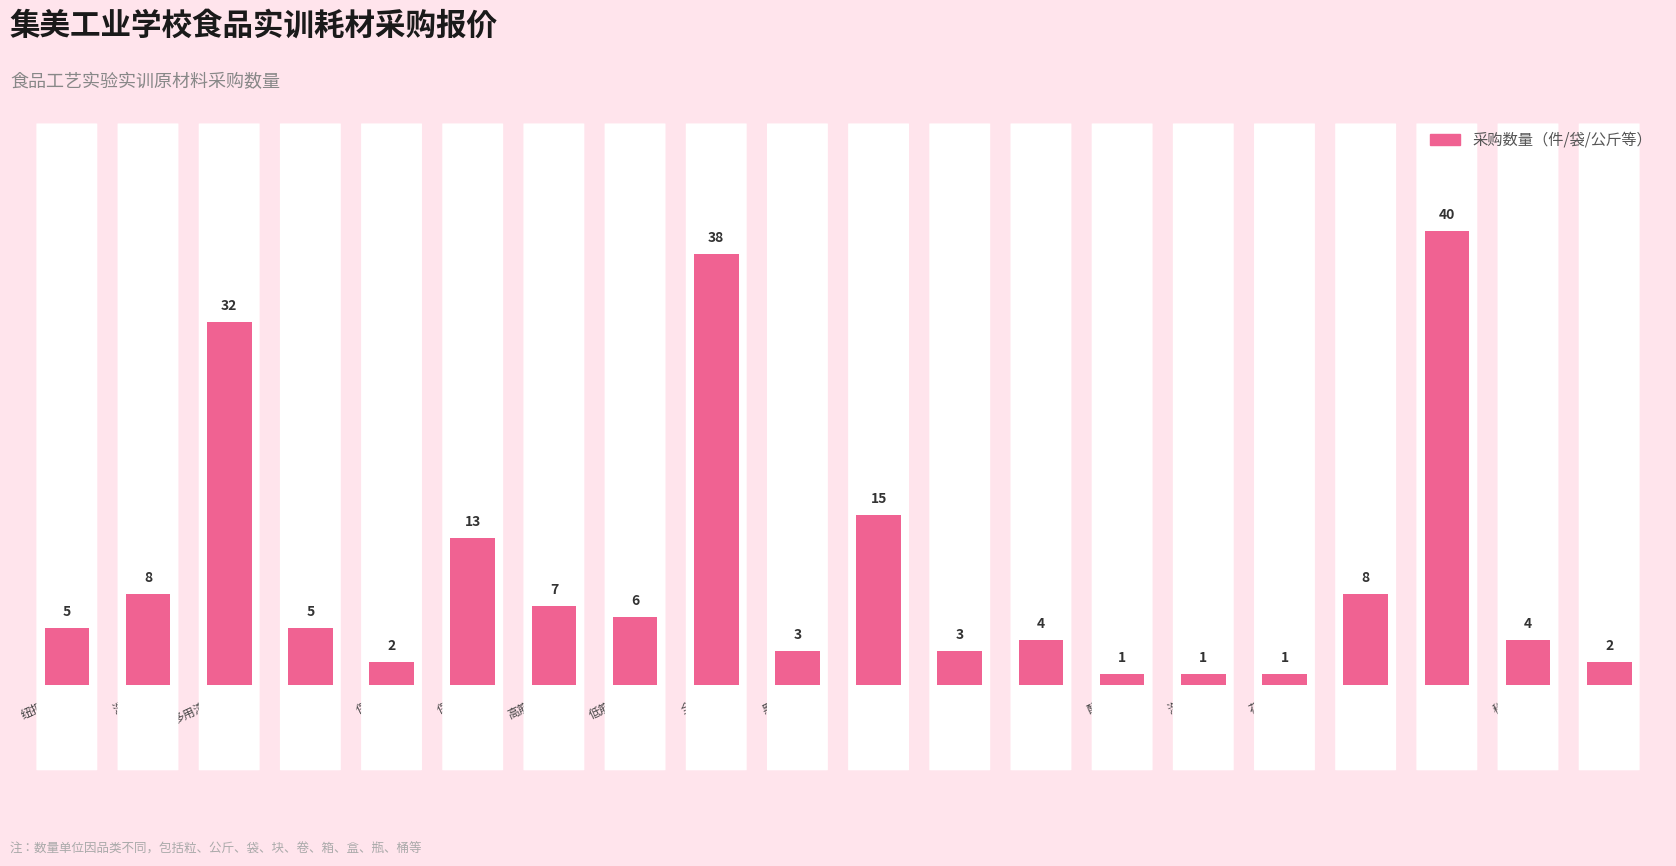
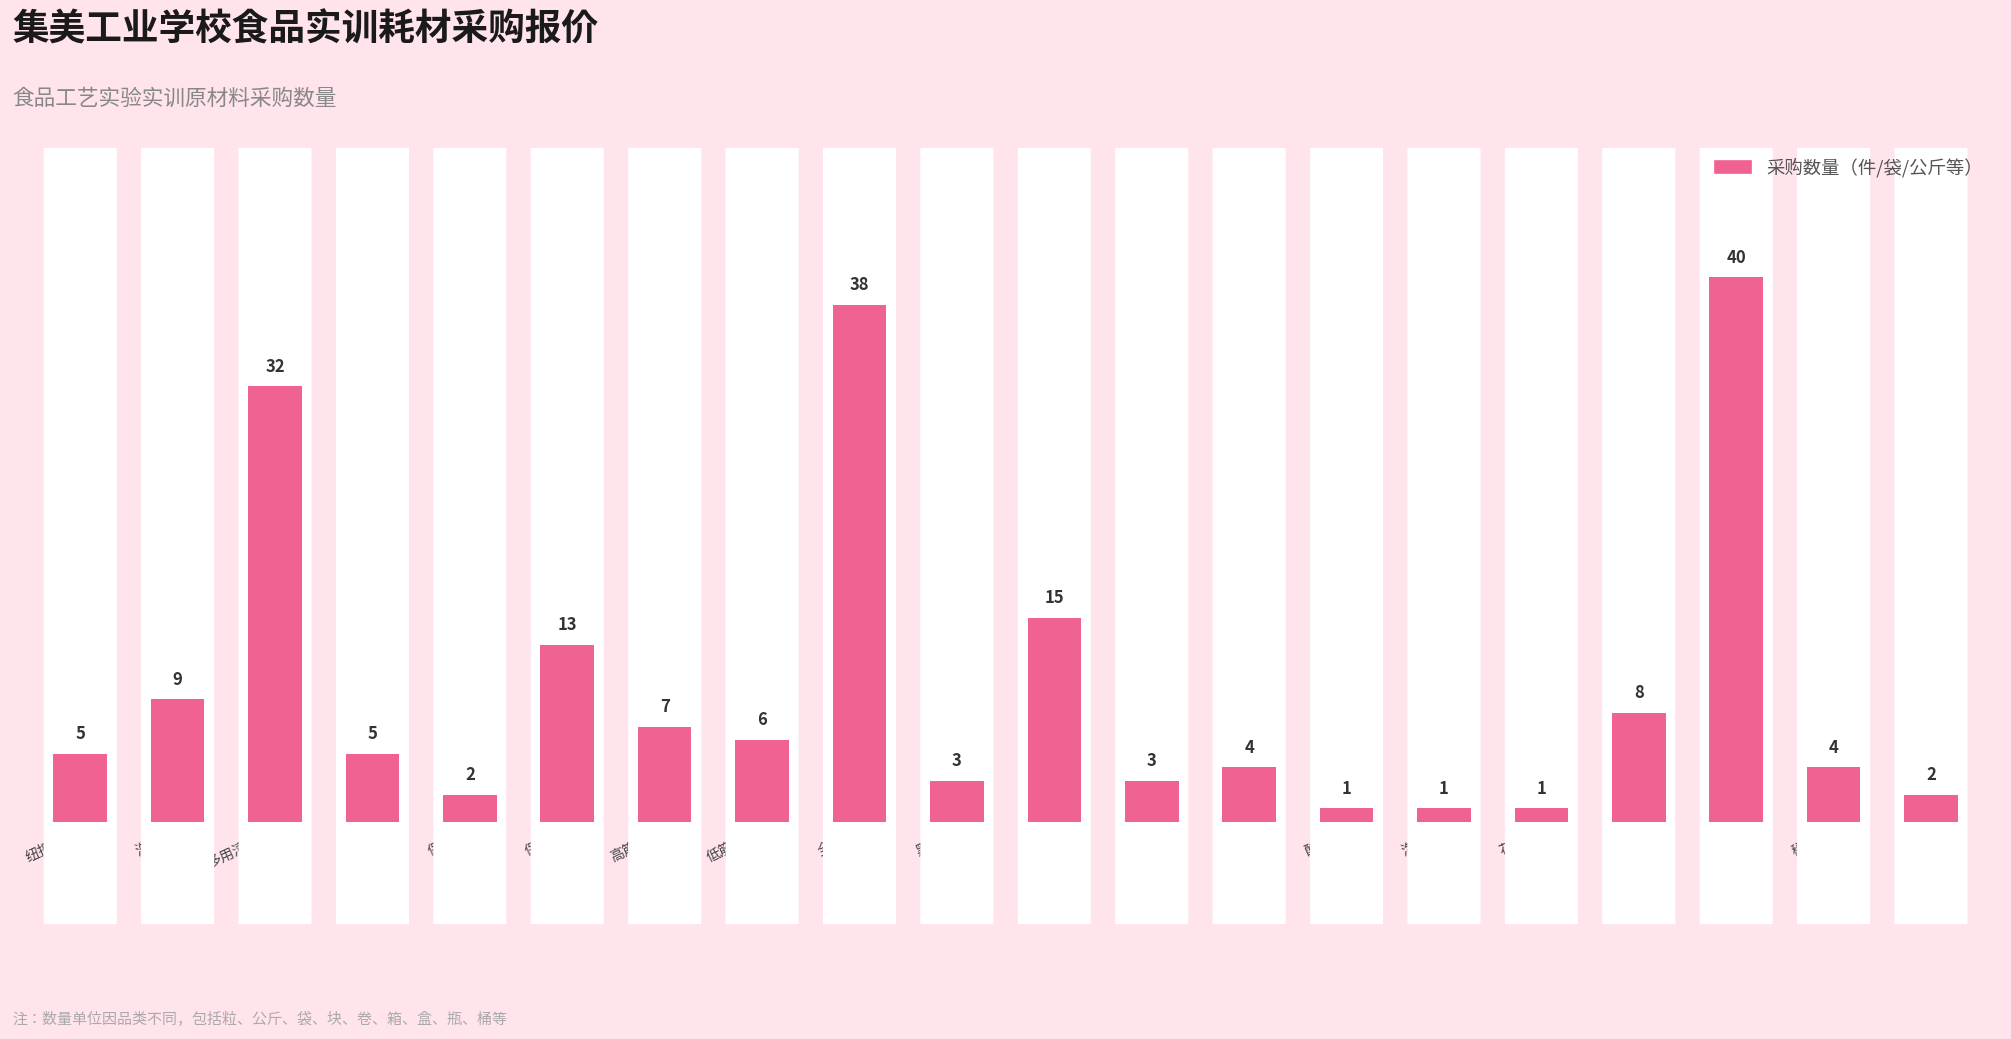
洗洁精: 8 -> 9
